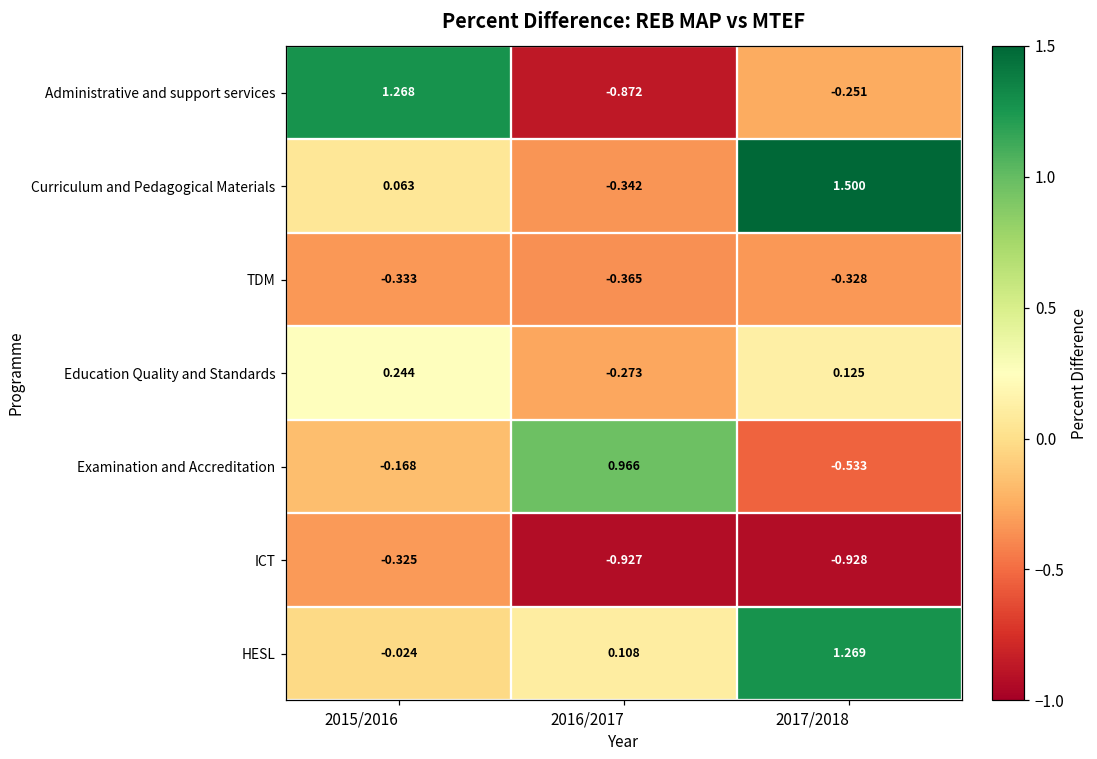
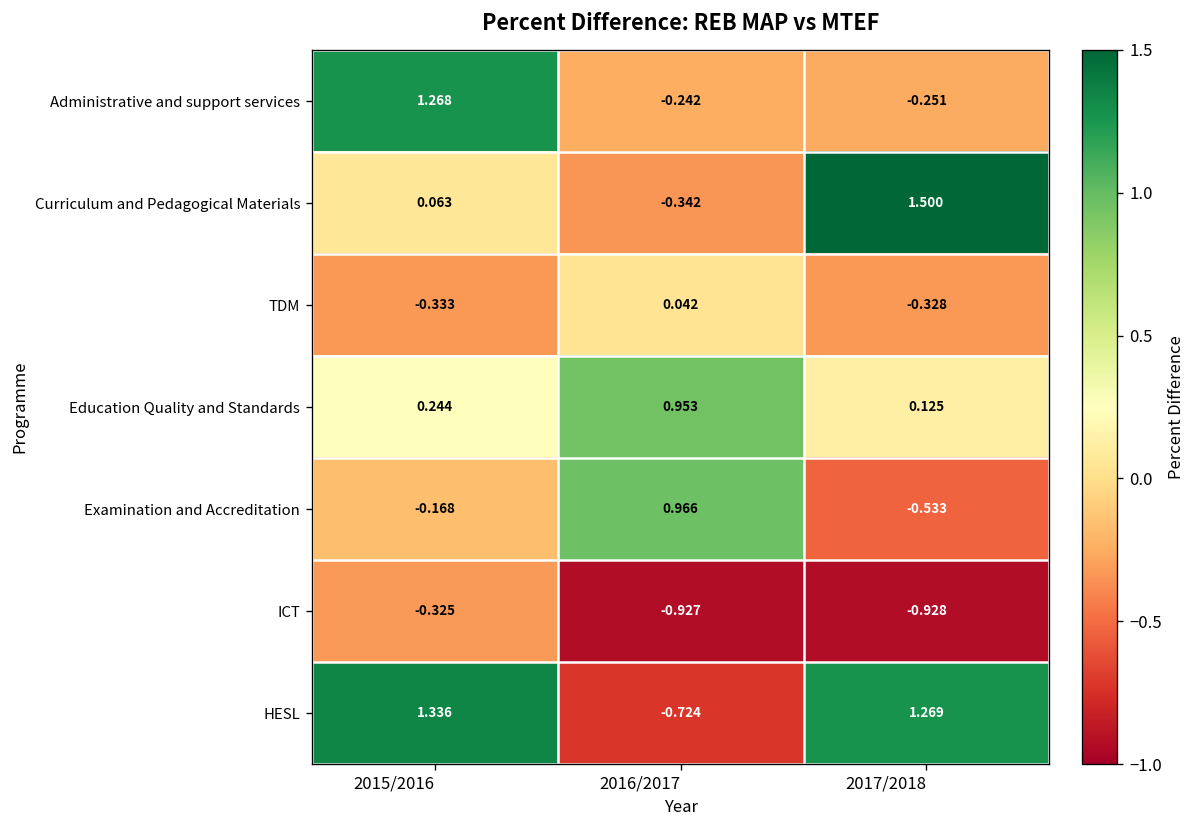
Administrative and support services, 2016/2017: -0.872 -> -0.242
TDM, 2016/2017: -0.365 -> 0.042
Education Quality and Standards, 2016/2017: -0.273 -> 0.953
HESL, 2015/2016: -0.024 -> 1.336
HESL, 2016/2017: 0.108 -> -0.724
